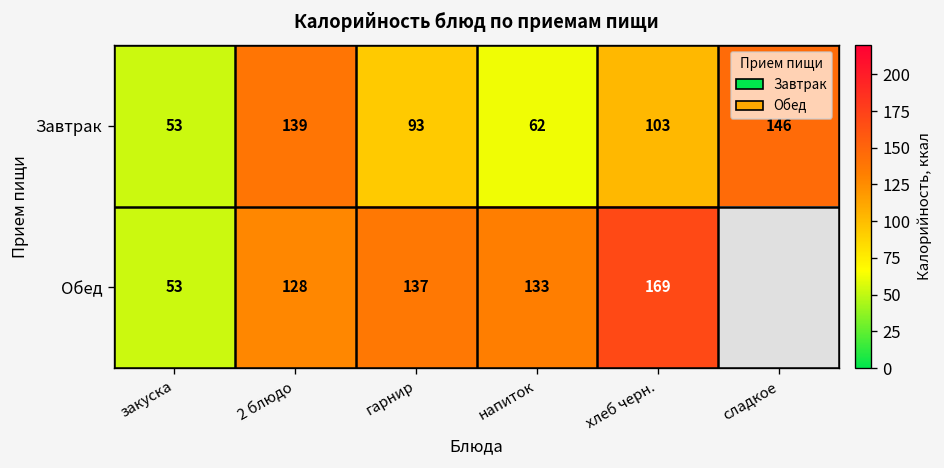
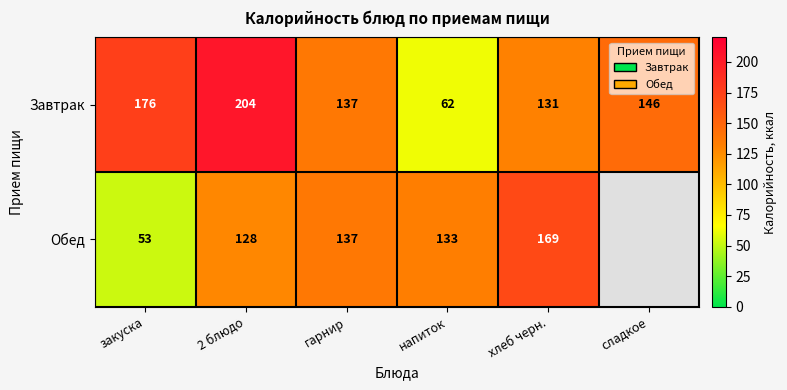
Завтрак, закуска: 53 -> 176
Завтрак, 2 блюдо: 139 -> 204
Завтрак, гарнир: 93 -> 137
Завтрак, хлеб черн.: 103 -> 131
